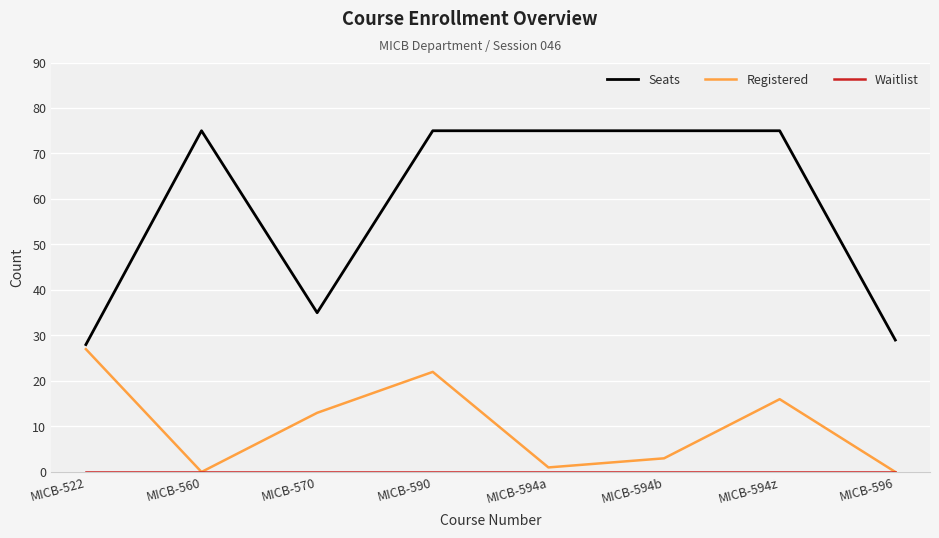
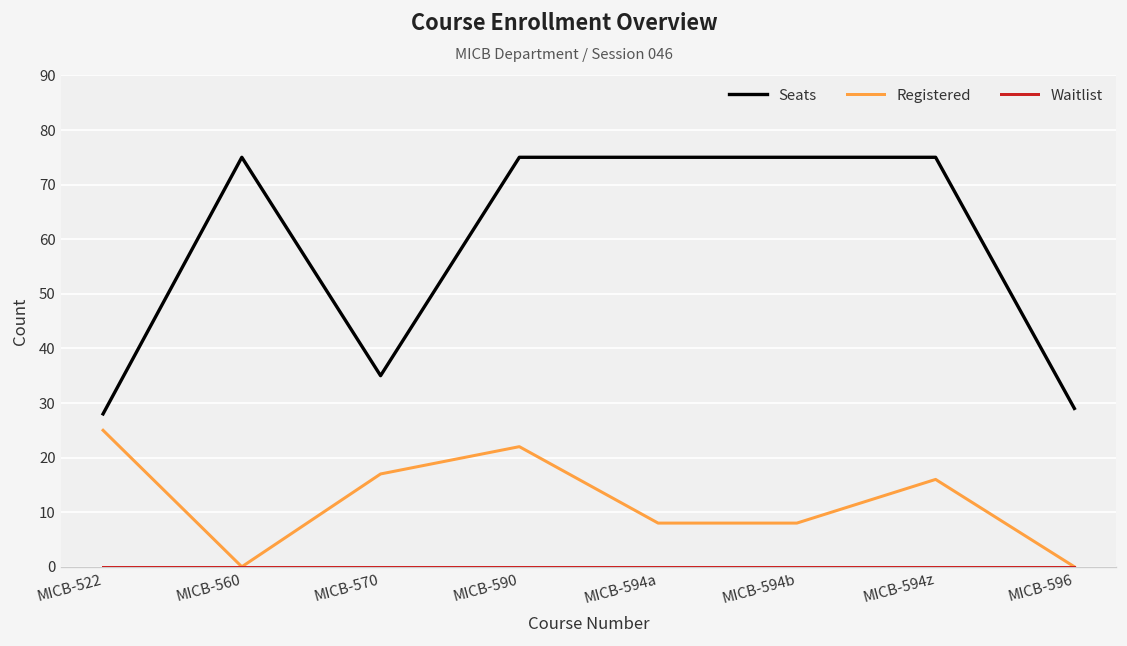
Registered, MICB-522: 27 -> 25
Registered, MICB-570: 13 -> 17
Registered, MICB-594a: 1 -> 8
Registered, MICB-594b: 3 -> 8
